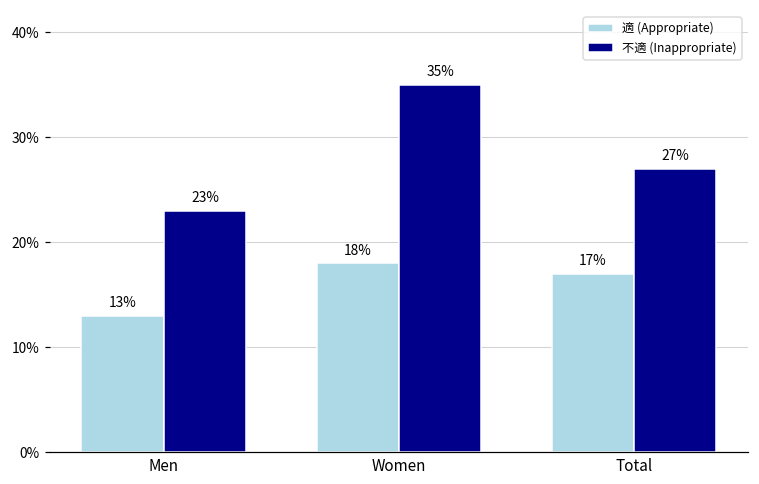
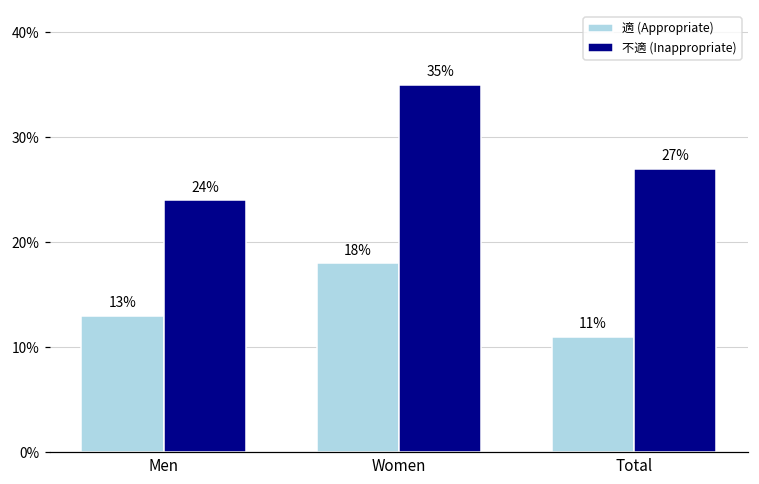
不適 (Inappropriate), Men: 23% -> 24%
適 (Appropriate), Total: 17% -> 11%
